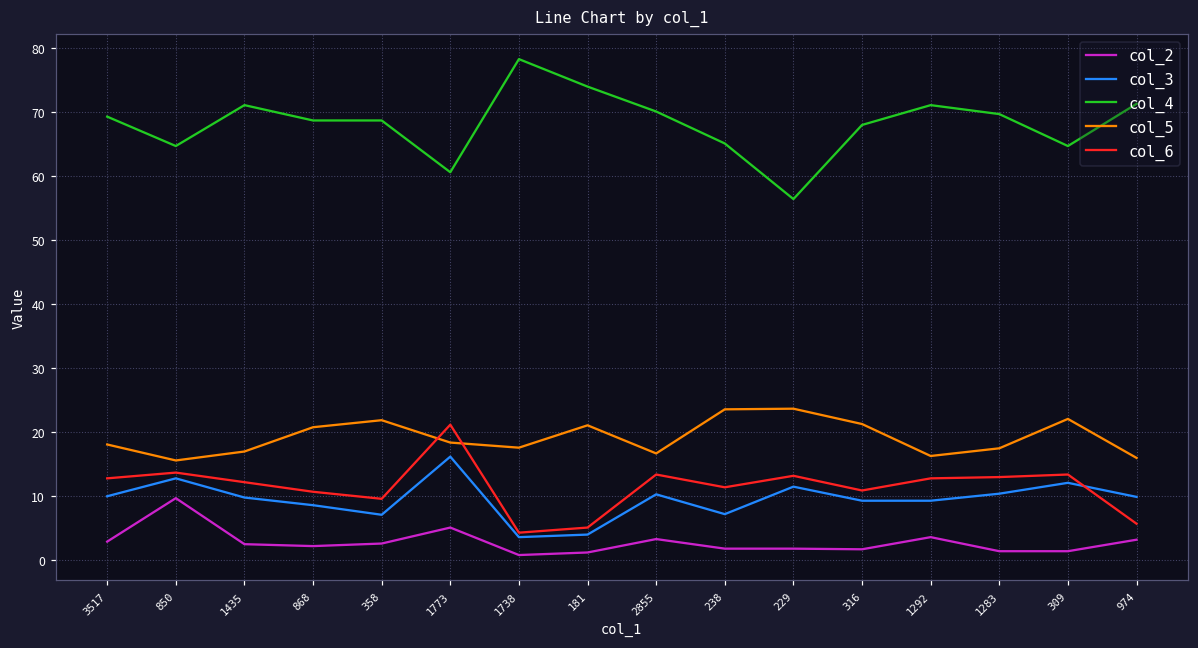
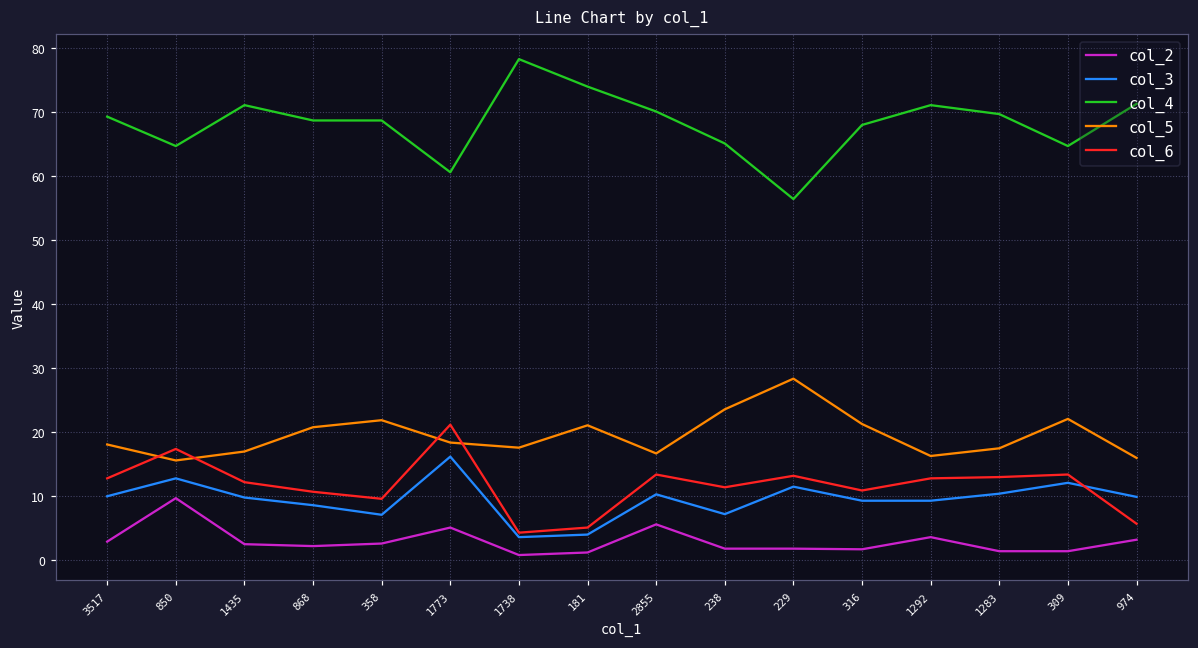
col_6, 850: 14 -> 17
col_2, 2855: 3 -> 6
col_5, 229: 24 -> 28
